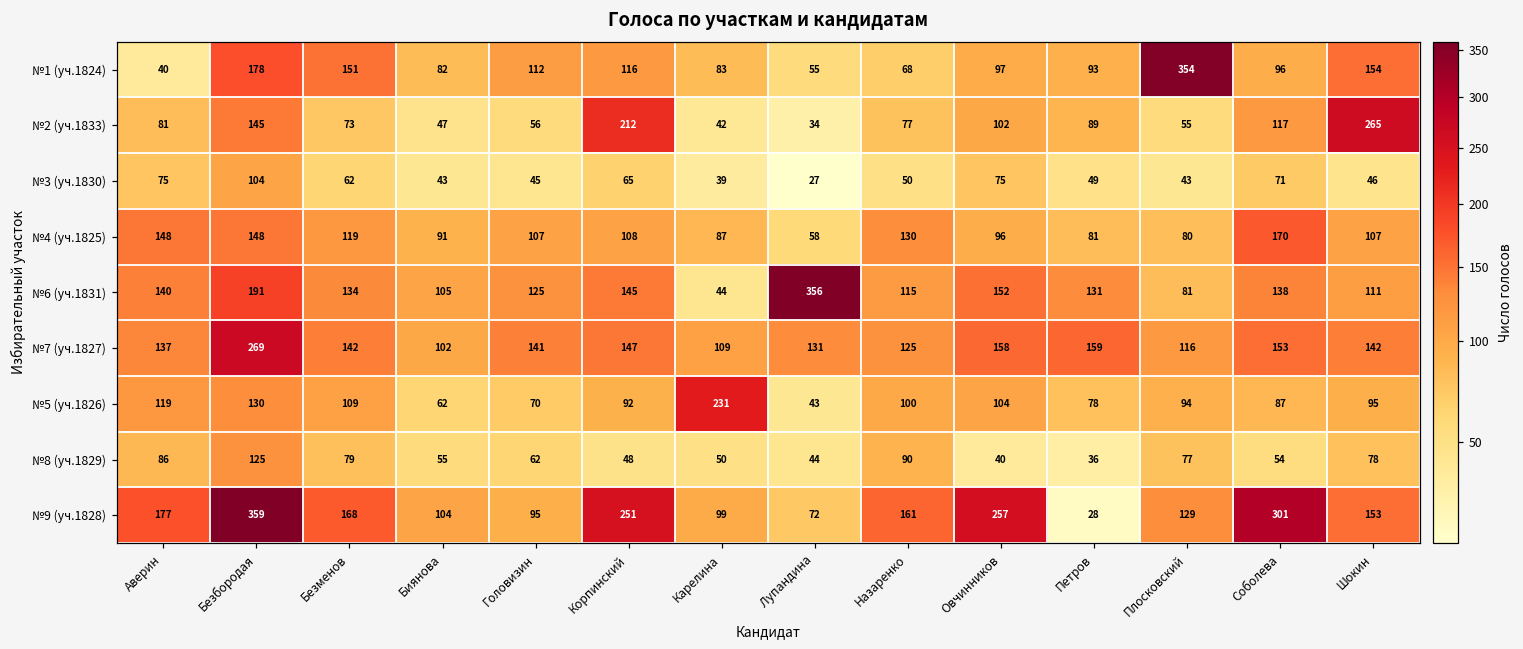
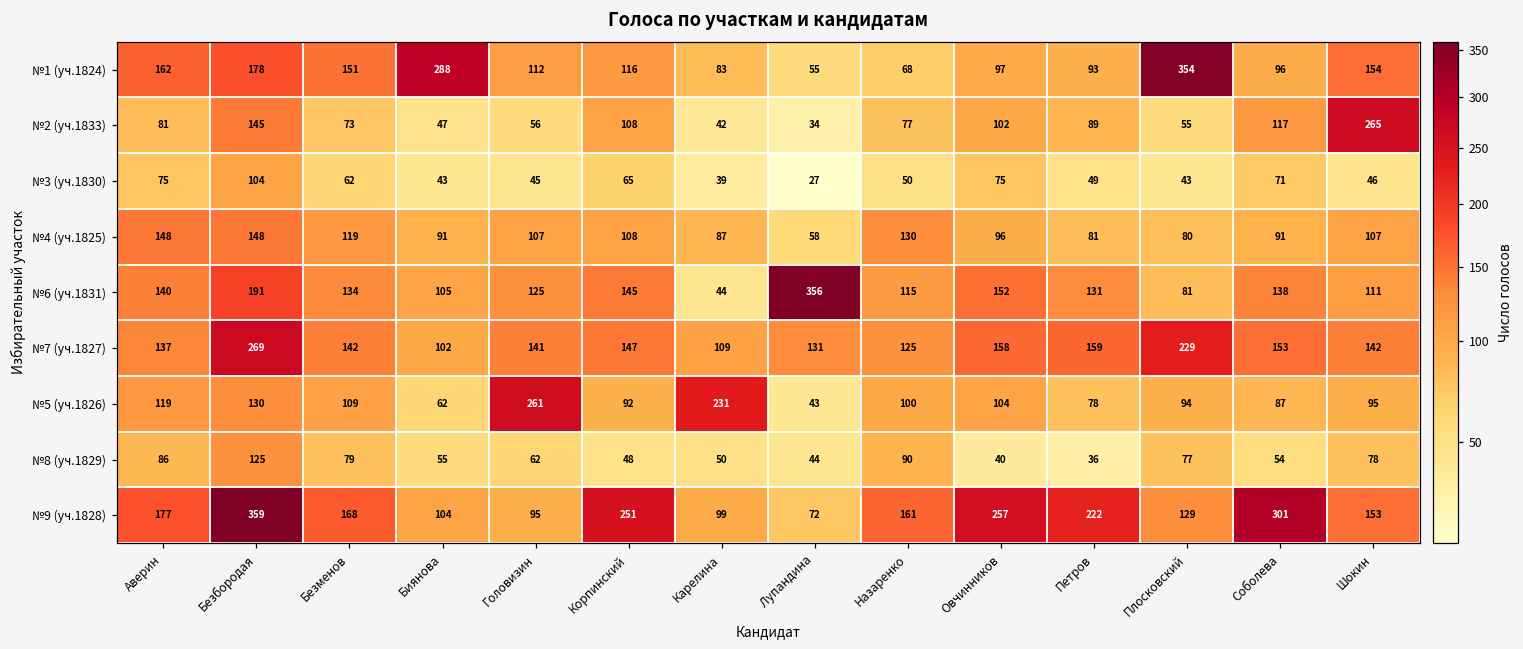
№1 (уч.1824), Аверин: 40 -> 162
№1 (уч.1824), Биянова: 82 -> 288
№2 (уч.1833), Корпинский: 212 -> 108
№4 (уч.1825), Соболева: 170 -> 91
№7 (уч.1827), Плосковский: 116 -> 229
№5 (уч.1826), Головизин: 70 -> 261
№9 (уч.1828), Петров: 28 -> 222
